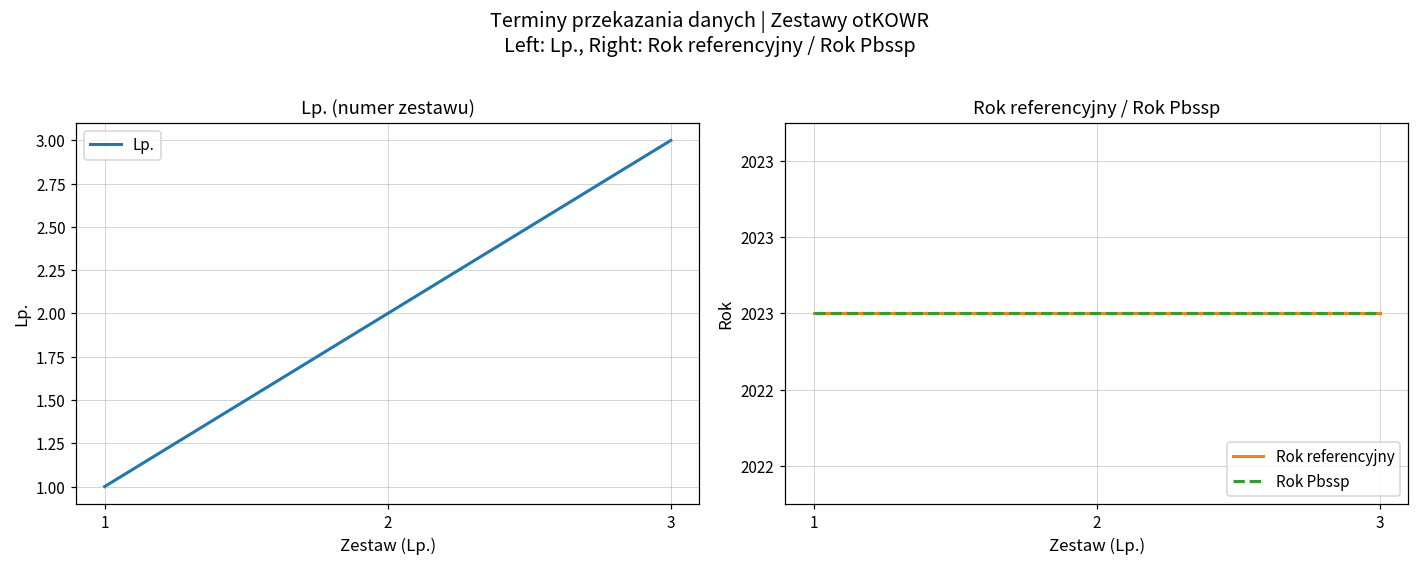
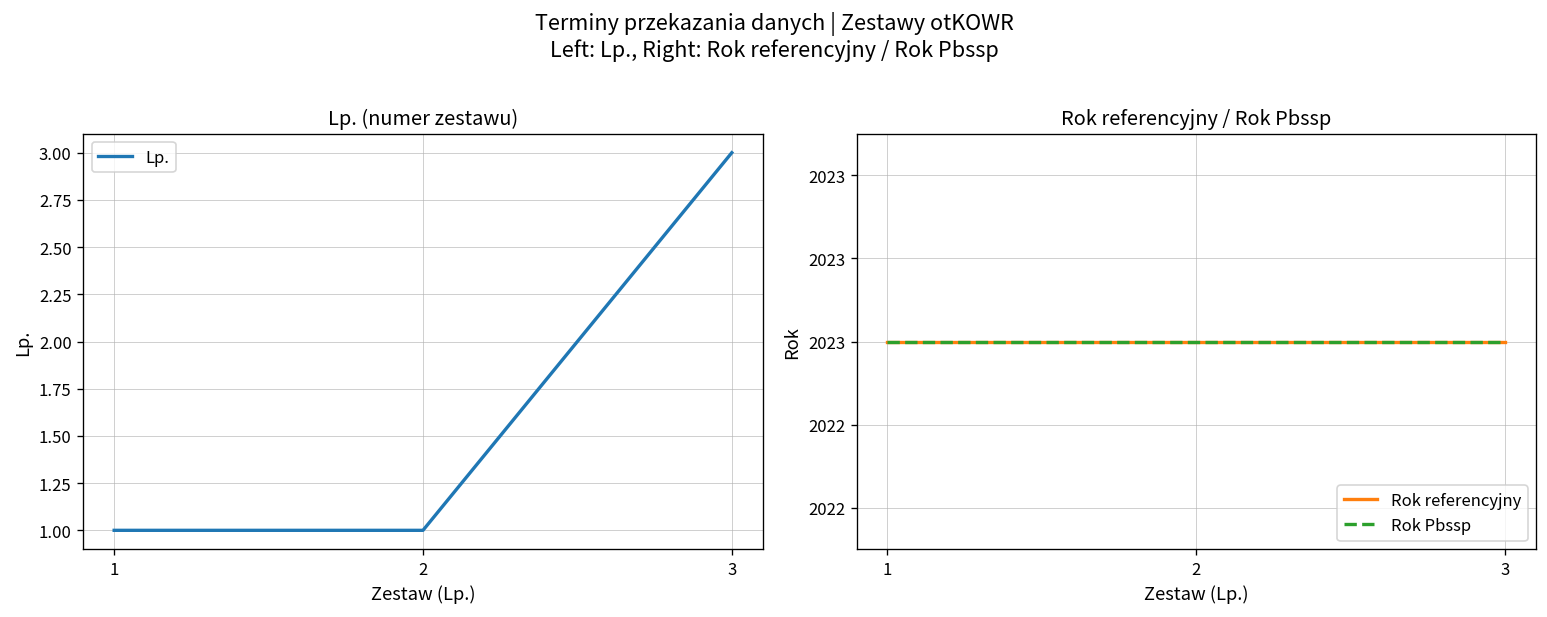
Lp. (numer zestawu), 2: 2 -> 1
